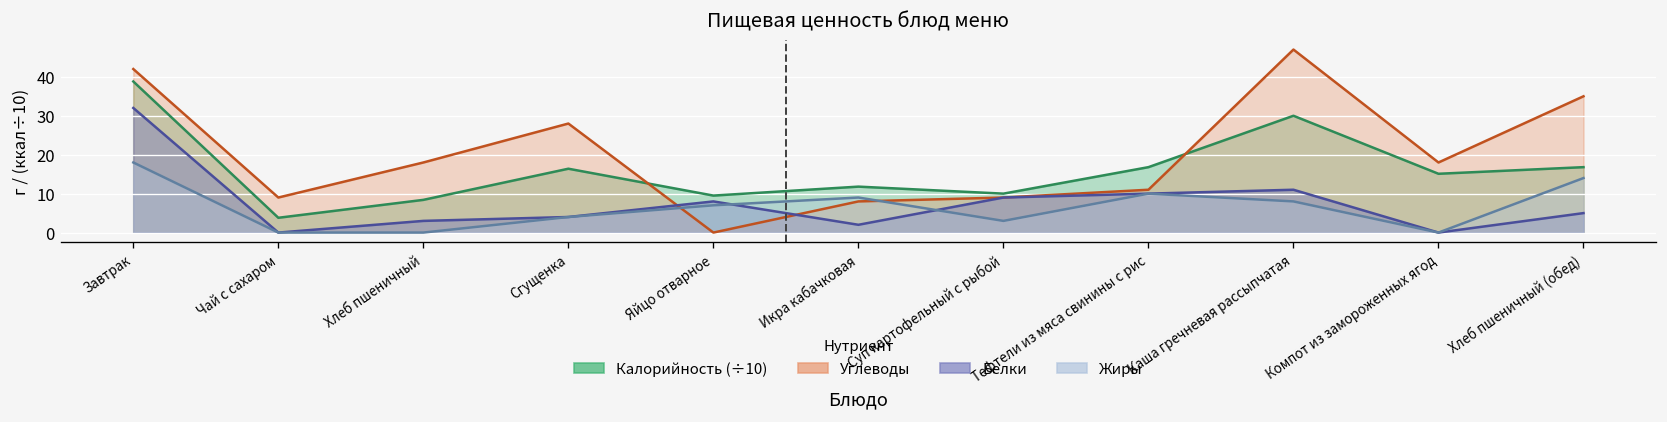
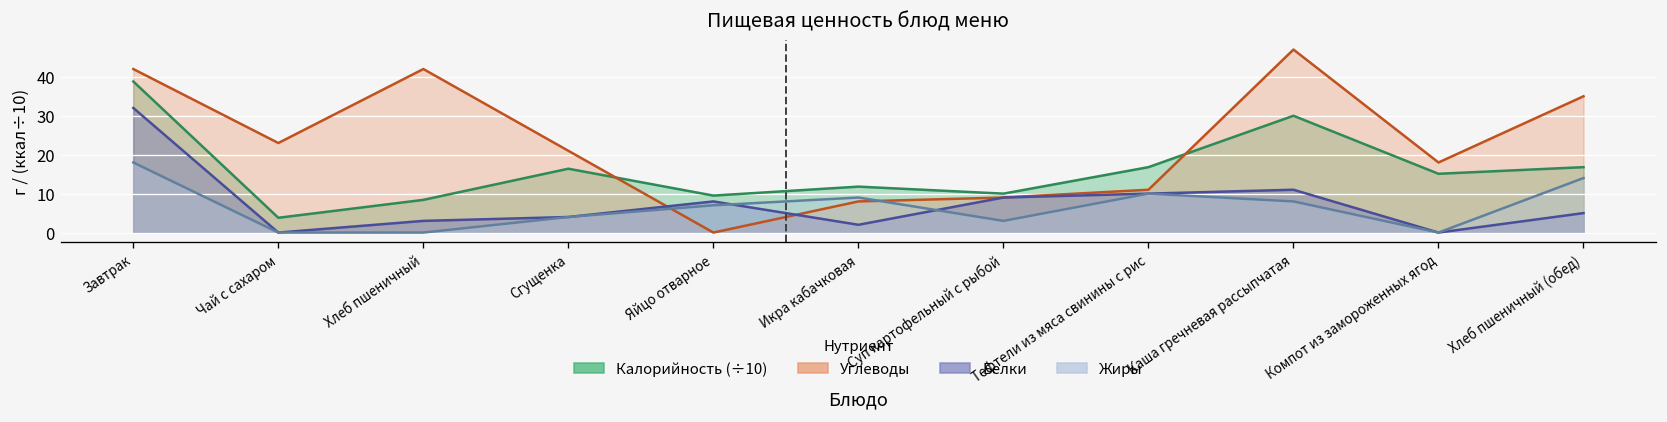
Углеводы, Чай с сахаром: 9 -> 23
Углеводы, Хлеб пшеничный: 18 -> 42
Углеводы, Сгущенка: 28 -> 21
